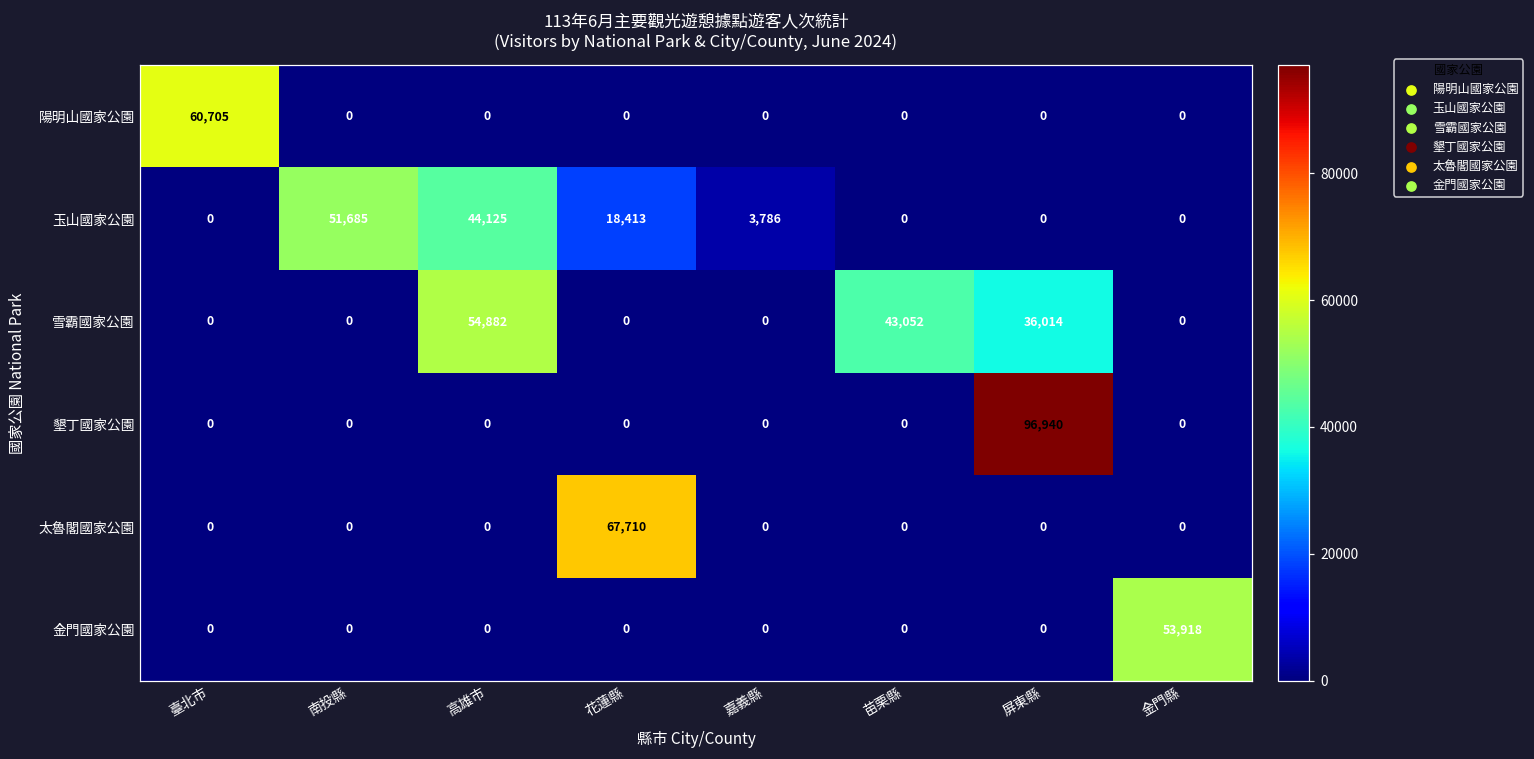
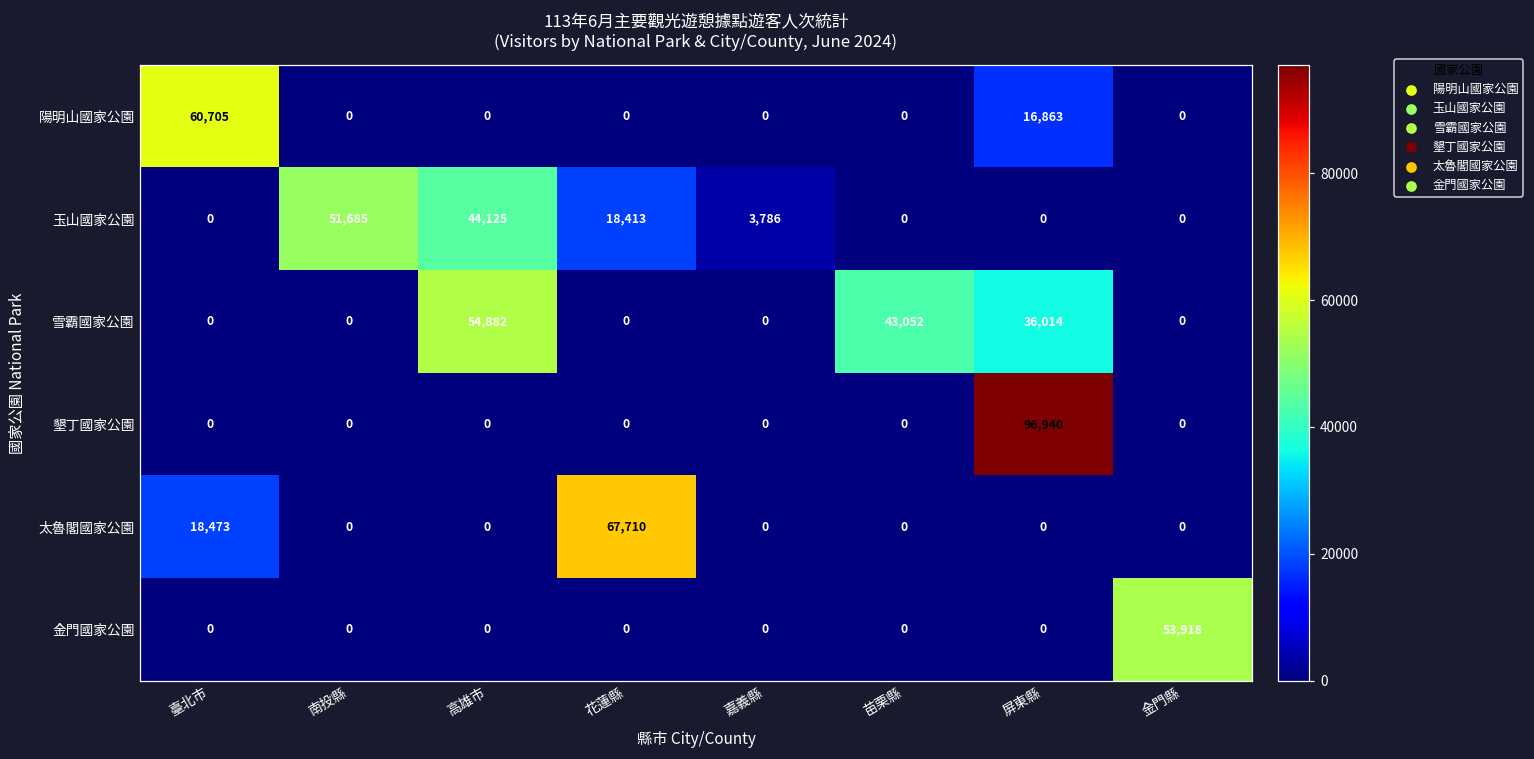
陽明山國家公園, 屏東縣: 0 -> 16,863
太魯閣國家公園, 臺北市: 0 -> 18,473
